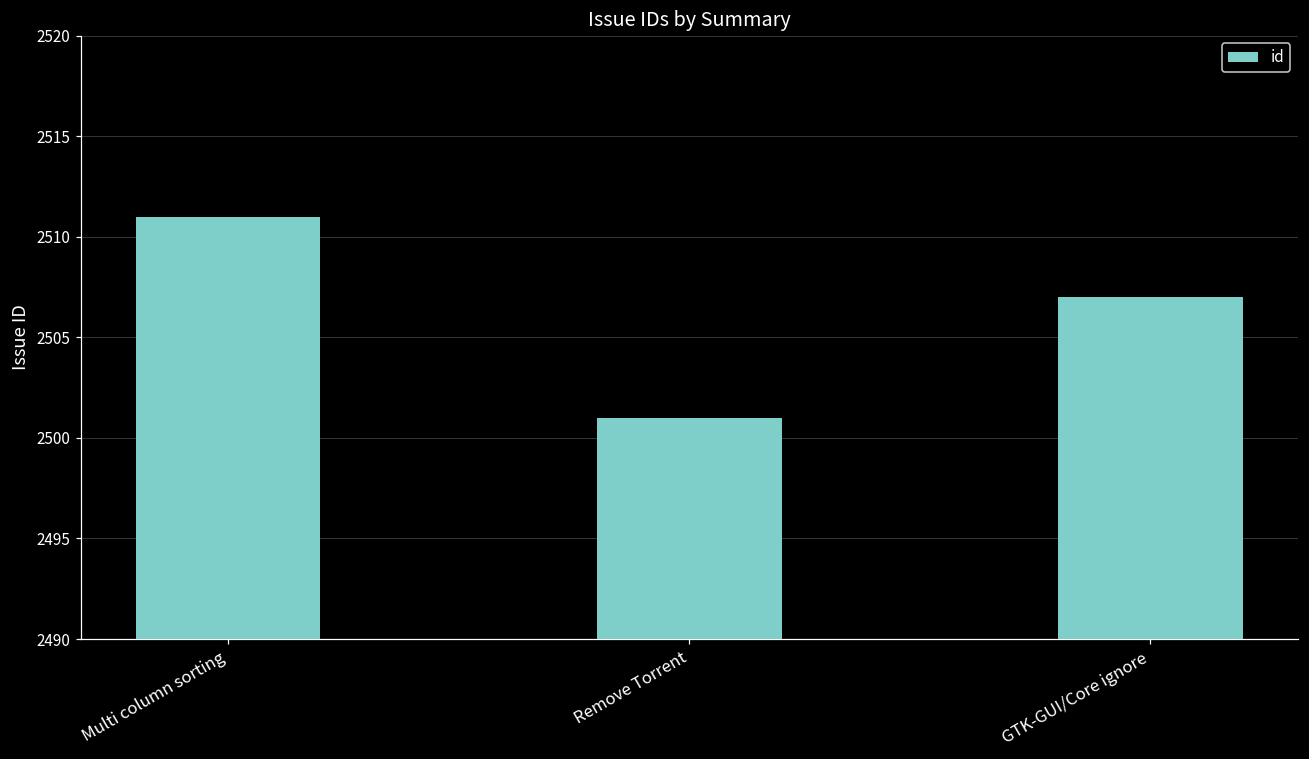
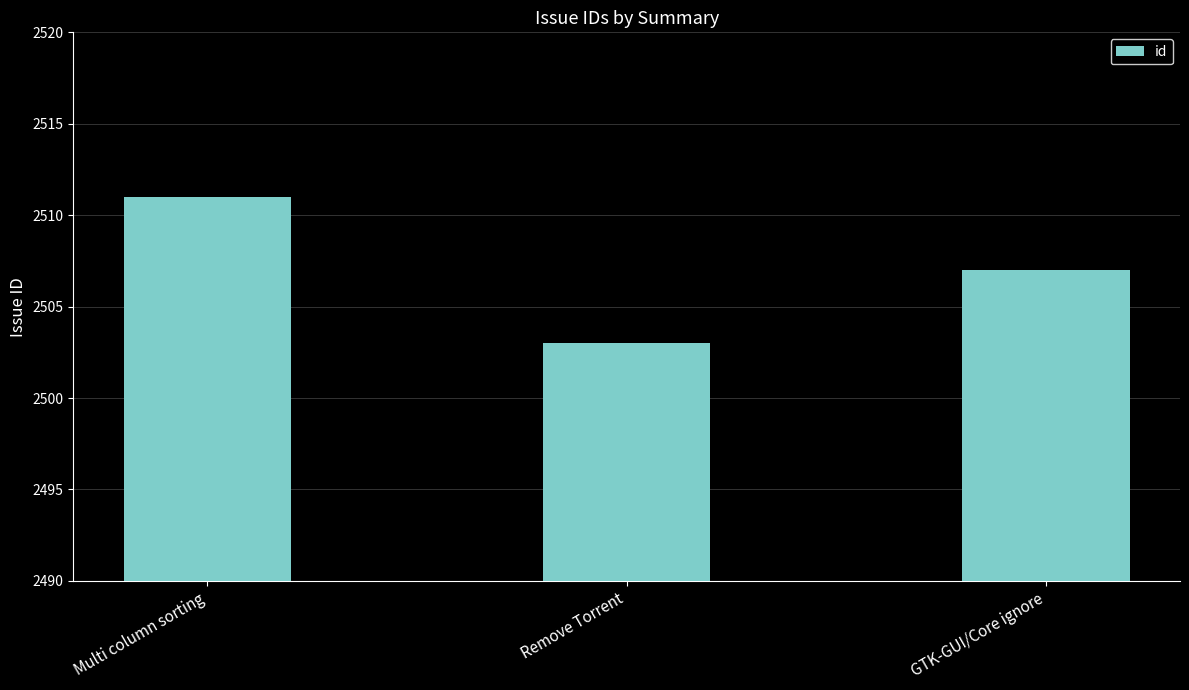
Remove Torrent: 2501 -> 2503
